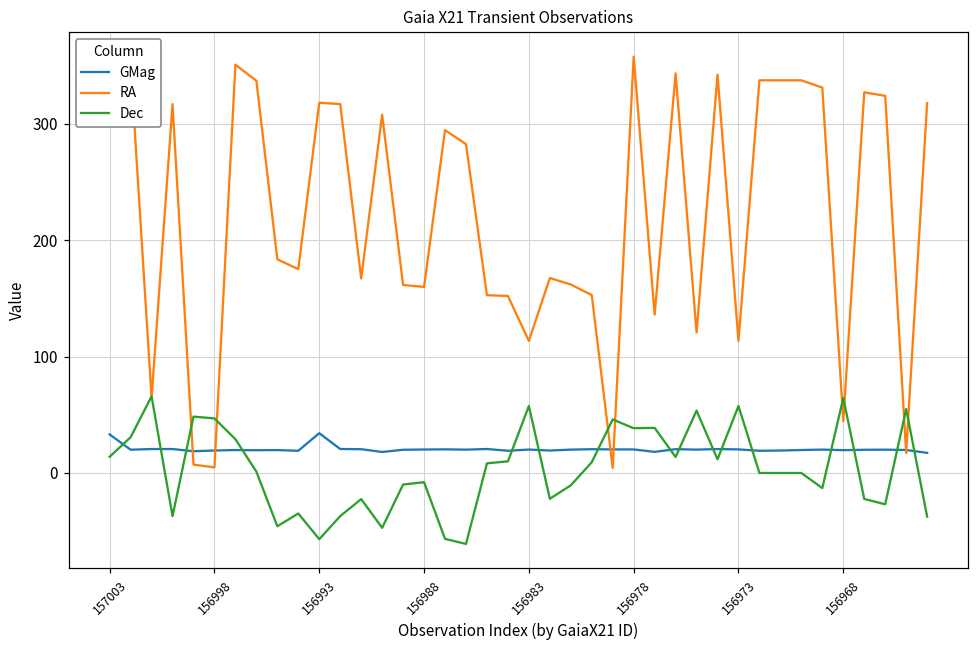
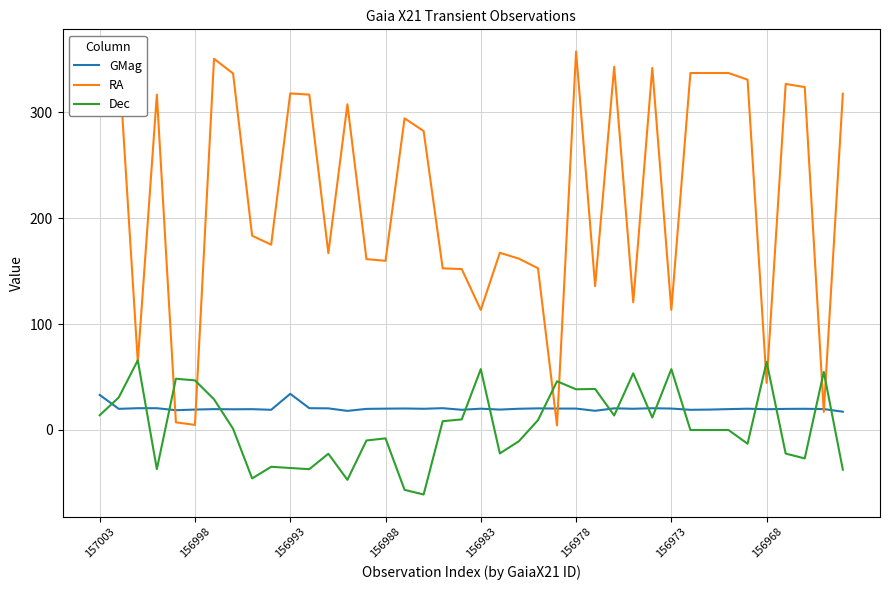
Dec, 156993: -57 -> -36
